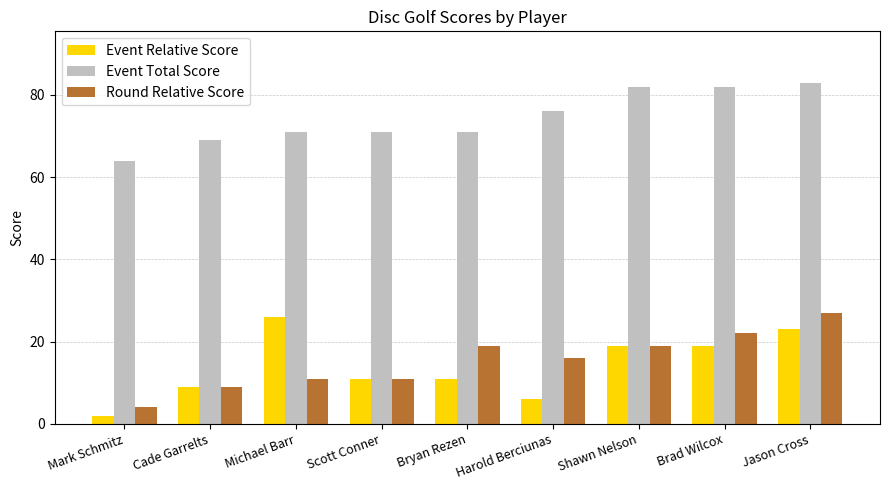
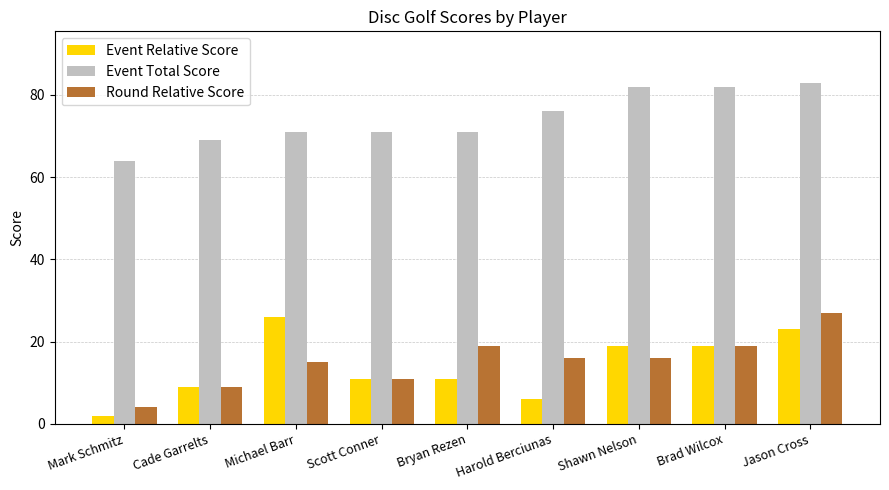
Round Relative Score, Michael Barr: 11 -> 15
Round Relative Score, Shawn Nelson: 19 -> 16
Round Relative Score, Brad Wilcox: 22 -> 19
